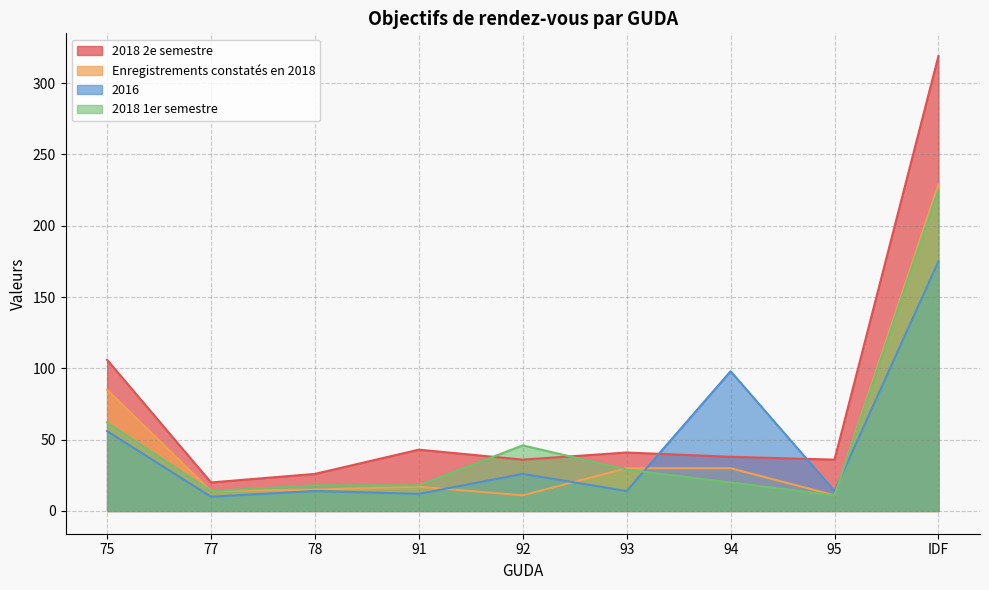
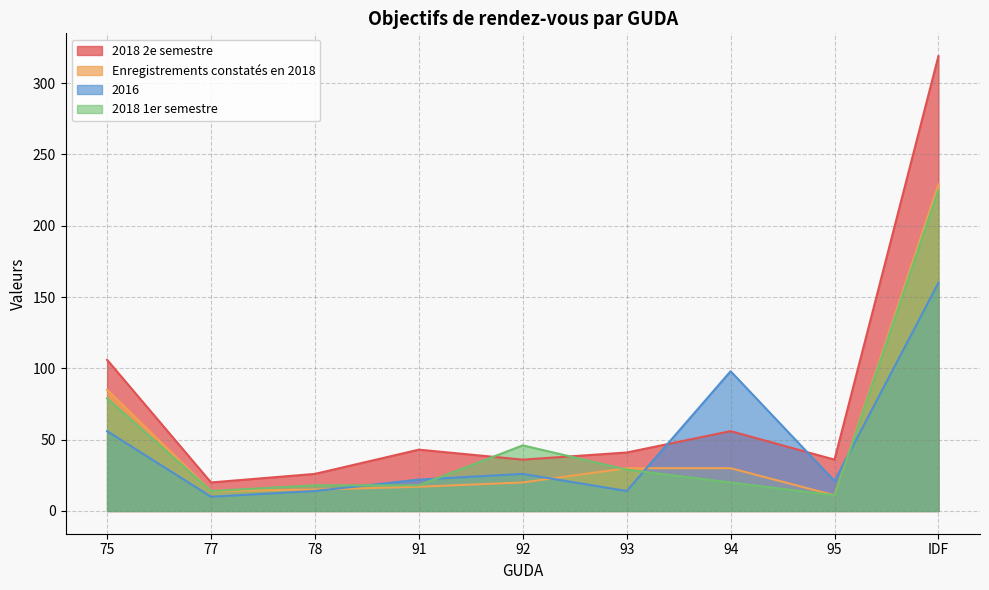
2018 1er semestre, 75: 62 -> 79
2016, 91: 12 -> 22
Enregistrements constatés en 2018, 92: 11 -> 20
2018 2e semestre, 94: 38 -> 56
2016, 95: 14 -> 21
2016, IDF: 175 -> 160
